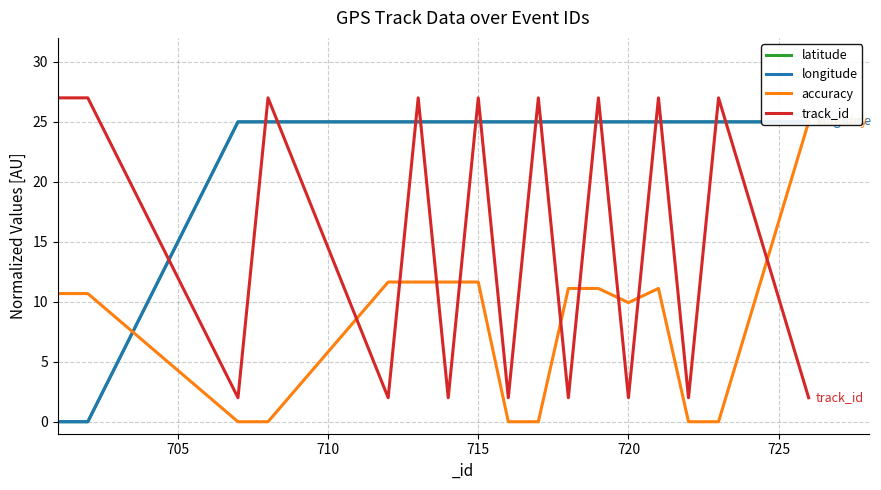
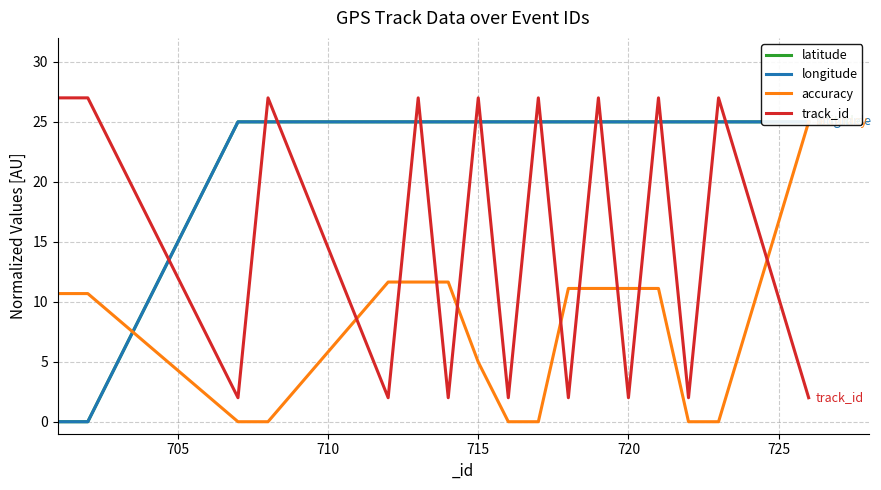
accuracy, 715: 11.6 -> 5.0
accuracy, 720: 9.9 -> 11.1
